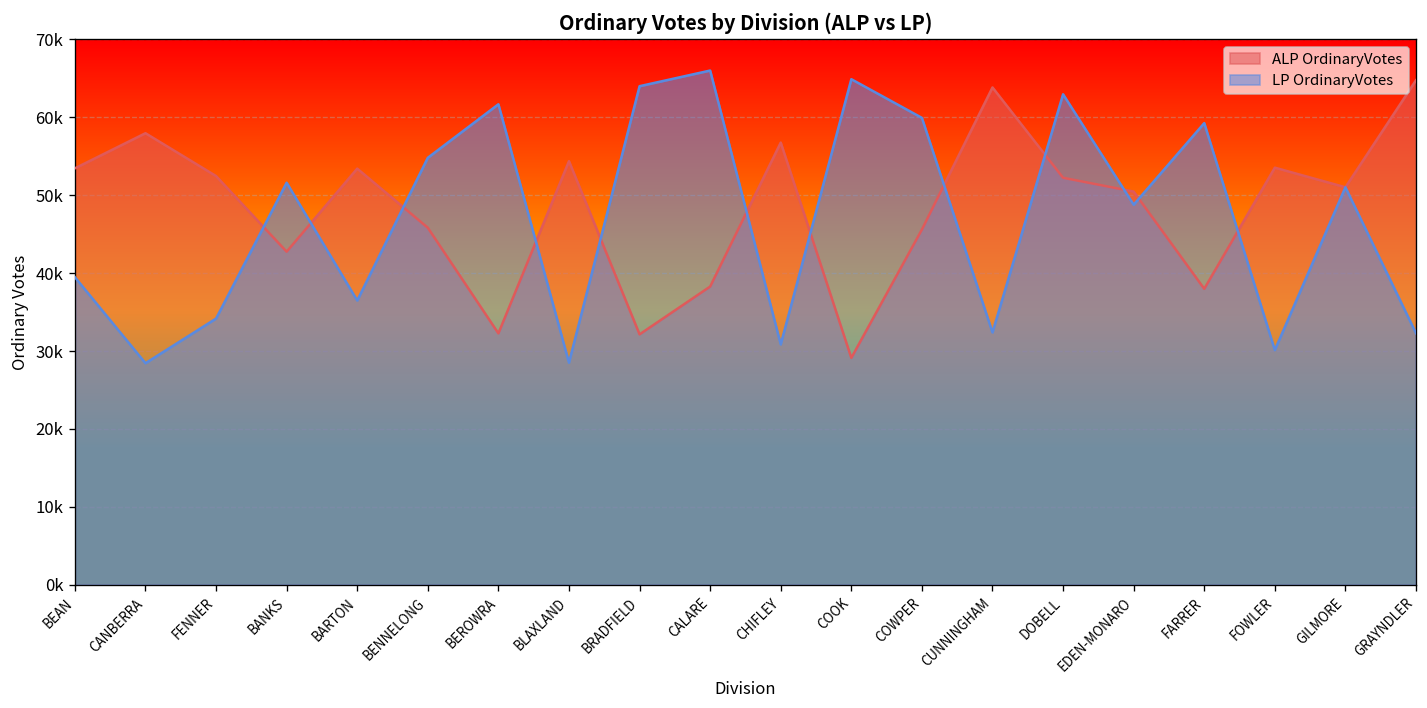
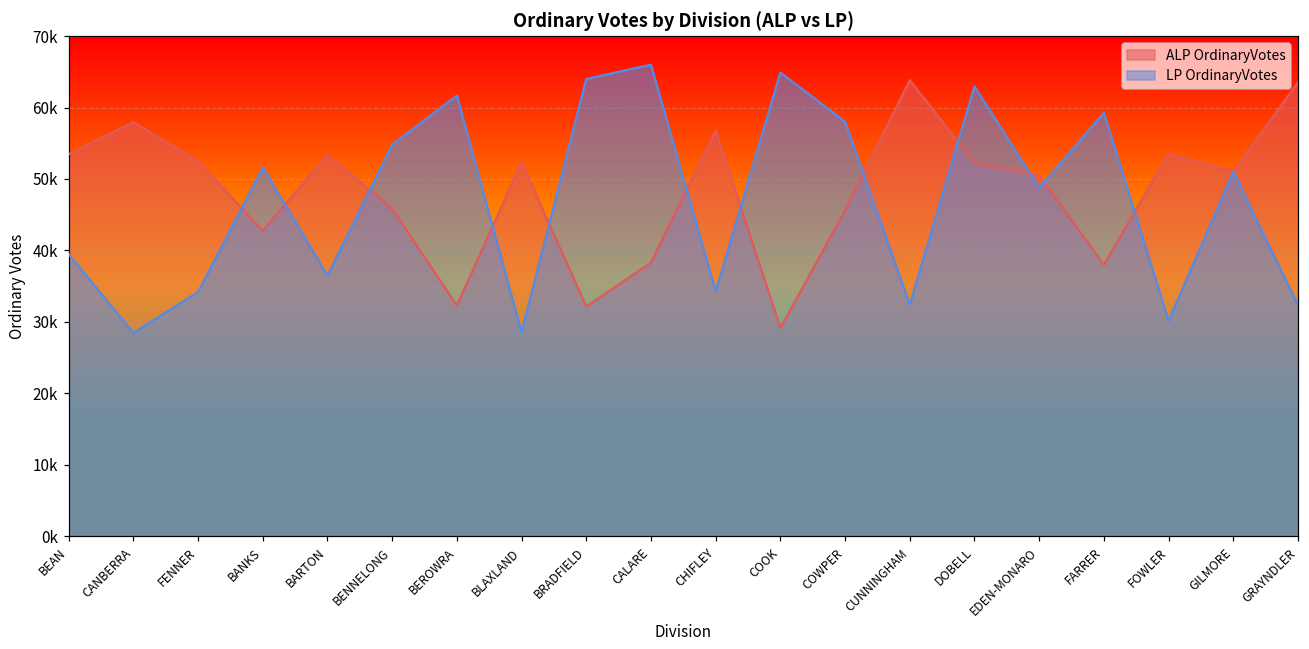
ALP OrdinaryVotes, BLAXLAND: 54000 -> 52000
LP OrdinaryVotes, CHIFLEY: 31000 -> 34000
LP OrdinaryVotes, COWPER: 60000 -> 58000
ALP OrdinaryVotes, GRAYNDLER: 65000 -> 64000
